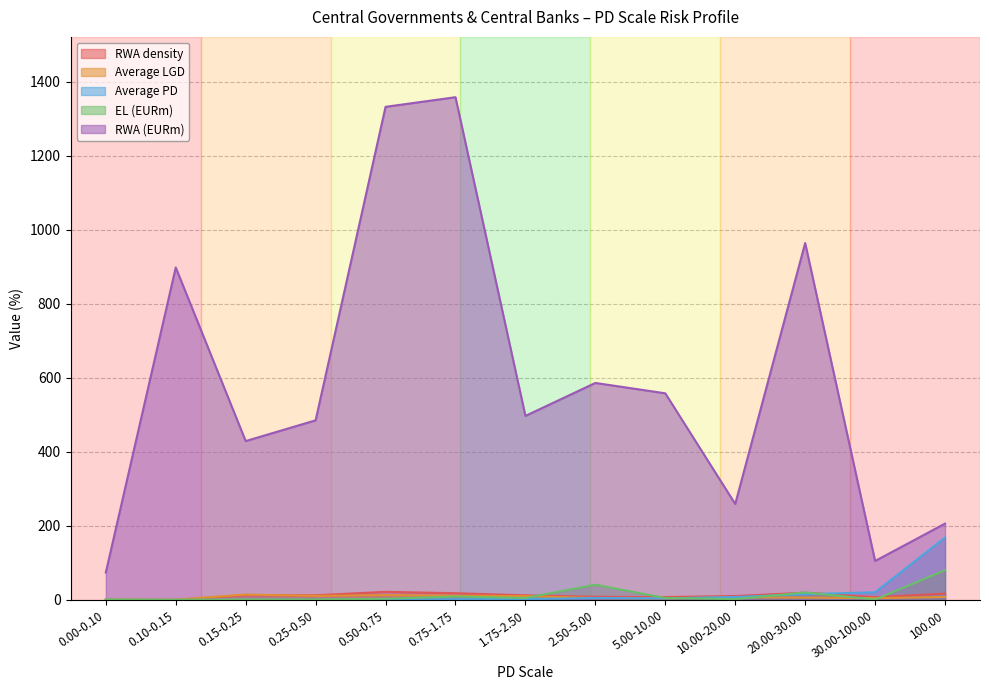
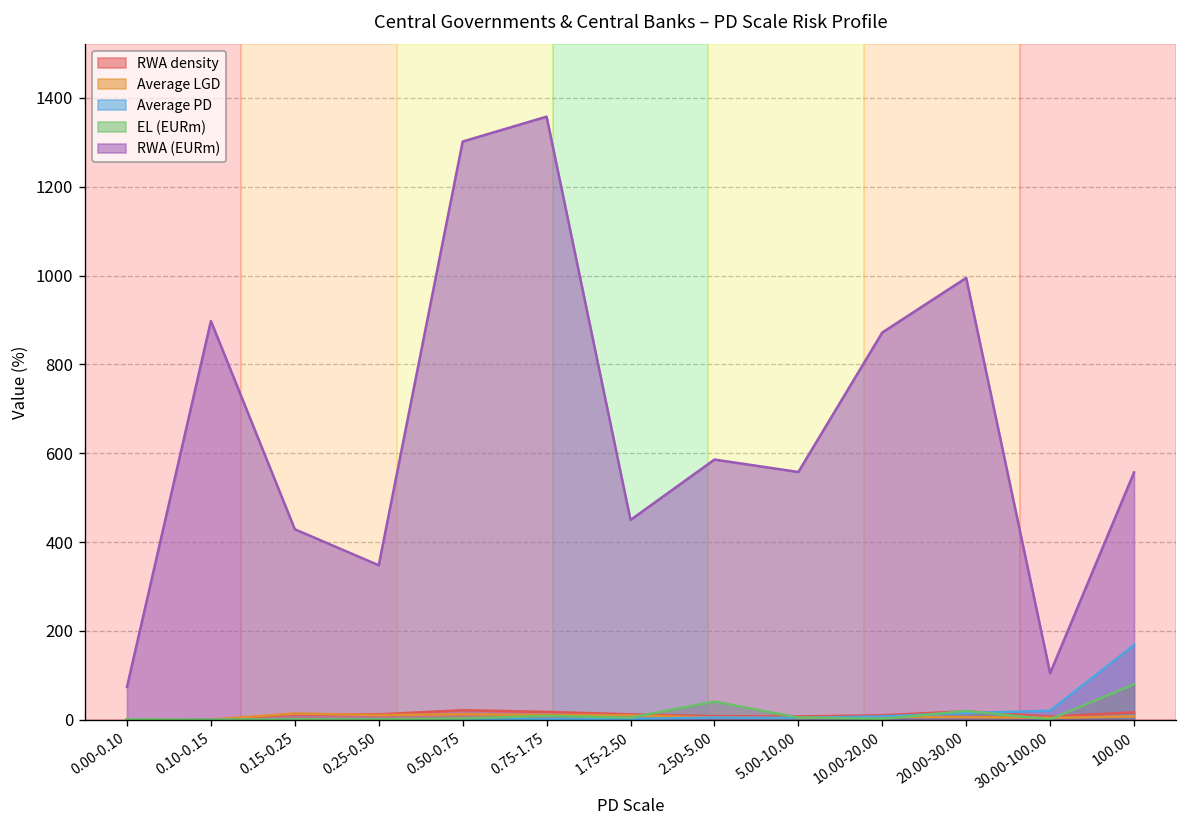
RWA (EURm), 0.25-0.50: 490 -> 350
RWA (EURm), 0.50-0.75: 1330 -> 1300
RWA (EURm), 1.75-2.50: 500 -> 450
RWA (EURm), 10.00-20.00: 260 -> 870
RWA (EURm), 20.00-30.00: 960 -> 1000
RWA (EURm), 100.00: 210 -> 560
